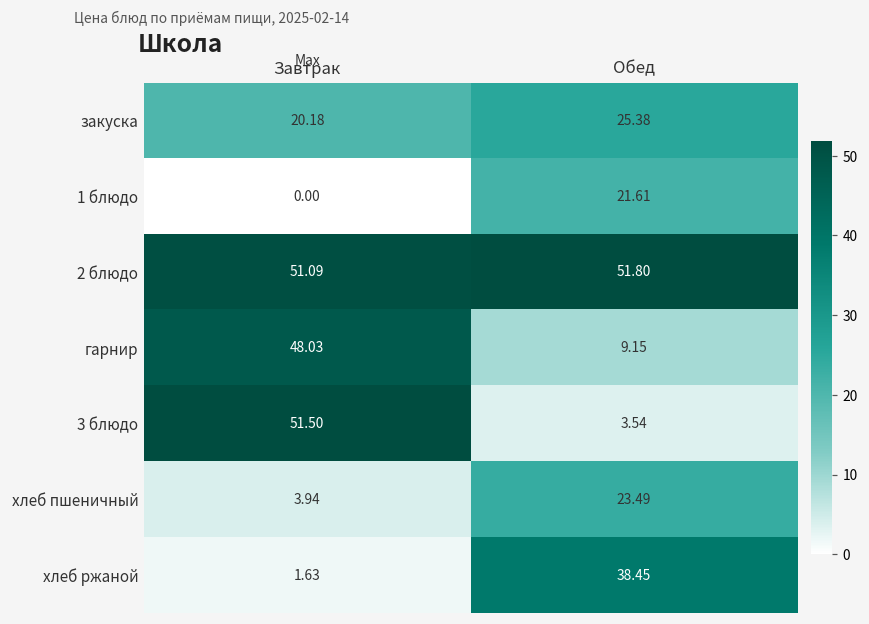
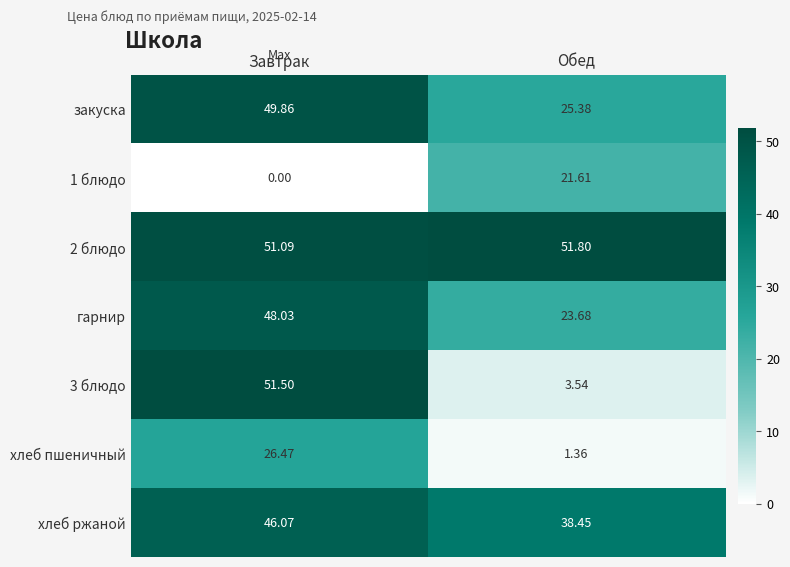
закуска, Завтрак: 20.18 -> 49.86
гарнир, Обед: 9.15 -> 23.68
хлеб пшеничный, Завтрак: 3.94 -> 26.47
хлеб пшеничный, Обед: 23.49 -> 1.36
хлеб ржаной, Завтрак: 1.63 -> 46.07
